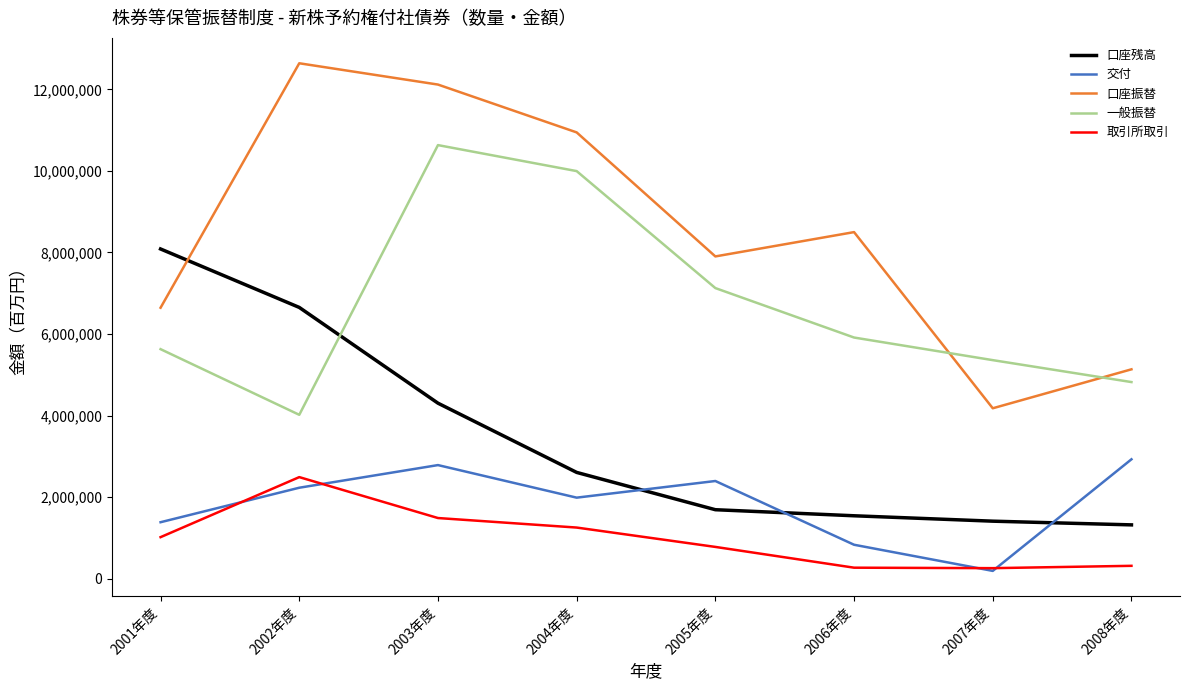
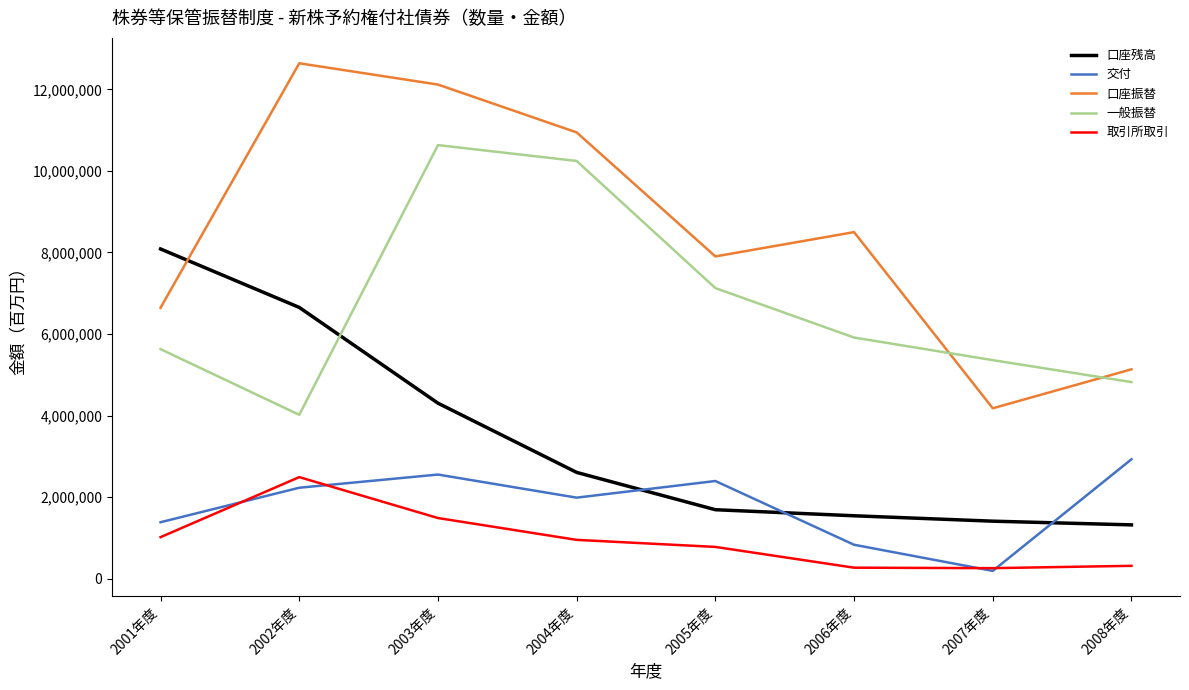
交付, 2003年度: 2,800,000 -> 2,600,000
一般振替, 2004年度: 10,000,000 -> 10,200,000
取引所取引, 2004年度: 1,300,000 -> 900,000
